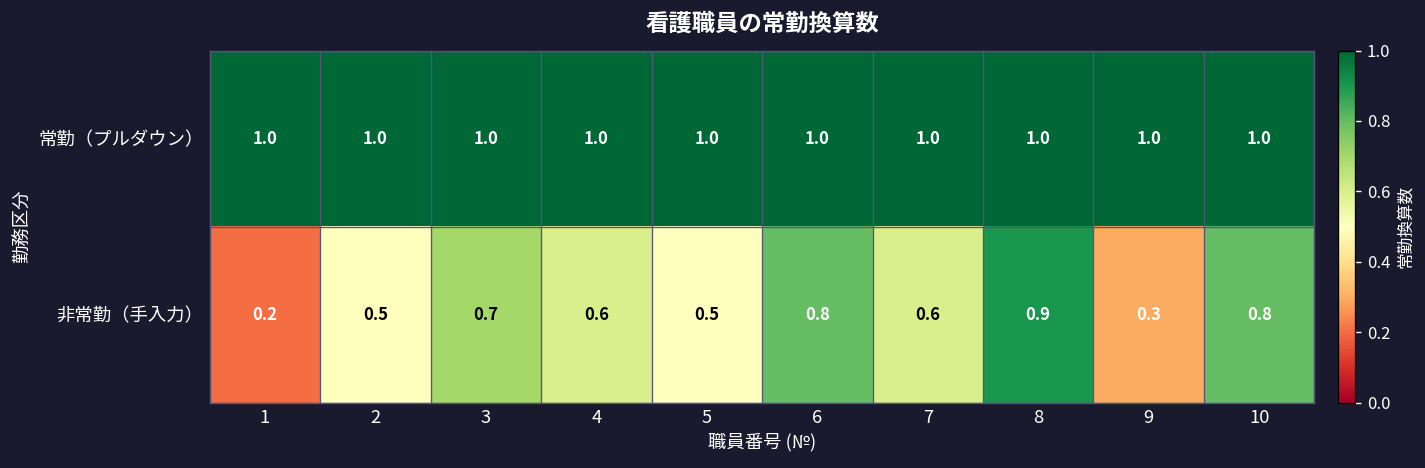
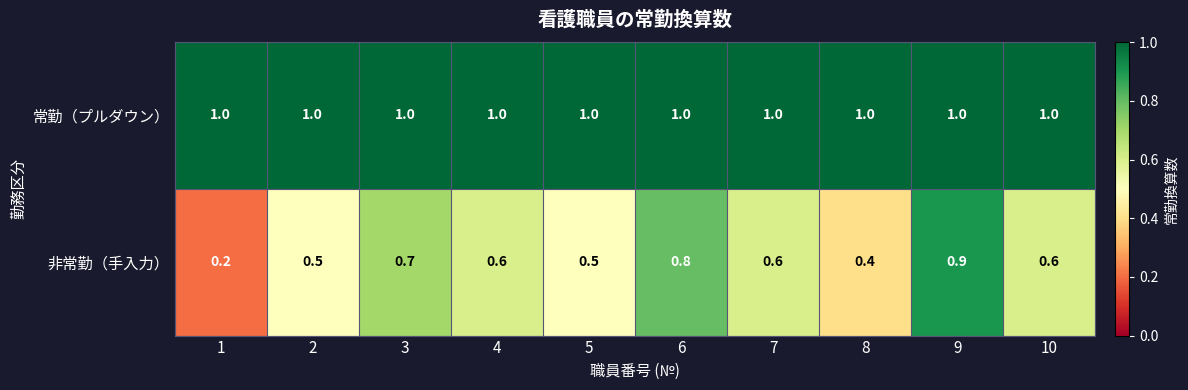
非常勤（手入力）, 8: 0.9 -> 0.4
非常勤（手入力）, 9: 0.3 -> 0.9
非常勤（手入力）, 10: 0.8 -> 0.6
